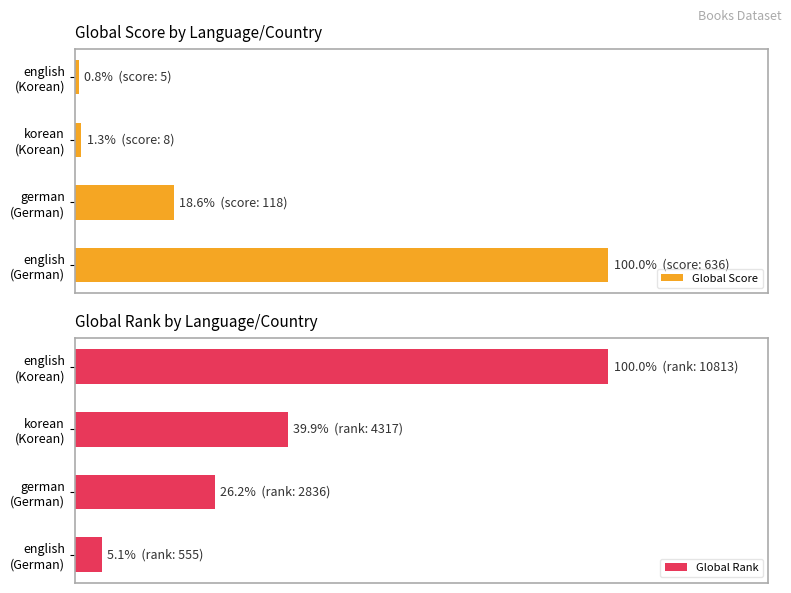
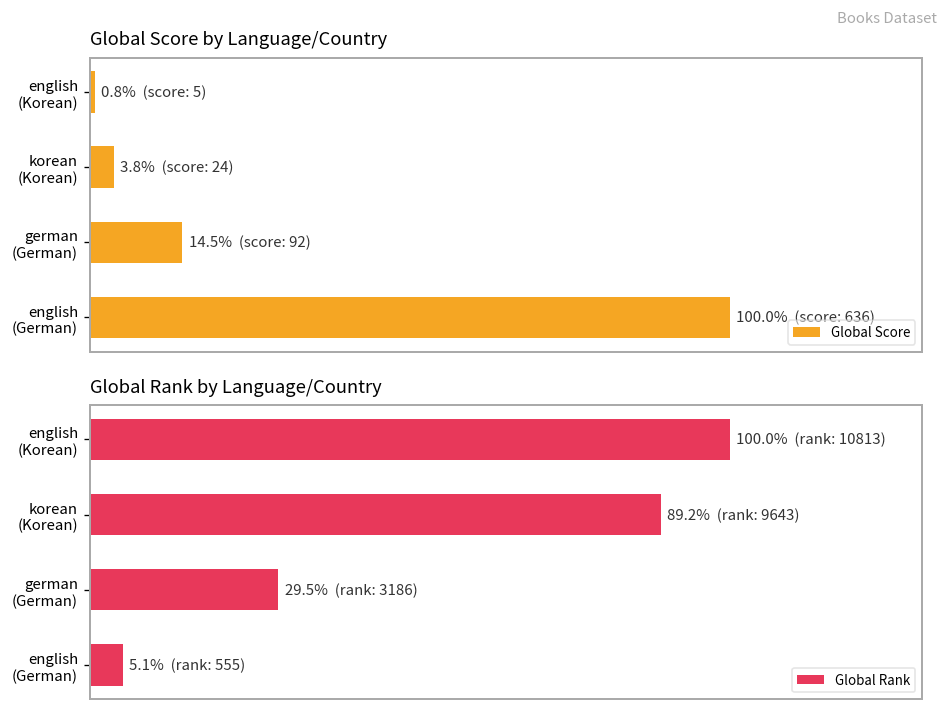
Global Score by Language/Country, korean (Korean): 1.3% (score: 8) -> 3.8% (score: 24)
Global Score by Language/Country, german (German): 18.6% (score: 118) -> 14.5% (score: 92)
Global Rank by Language/Country, korean (Korean): 39.9% (rank: 4317) -> 89.2% (rank: 9643)
Global Rank by Language/Country, german (German): 26.2% (rank: 2836) -> 29.5% (rank: 3186)
